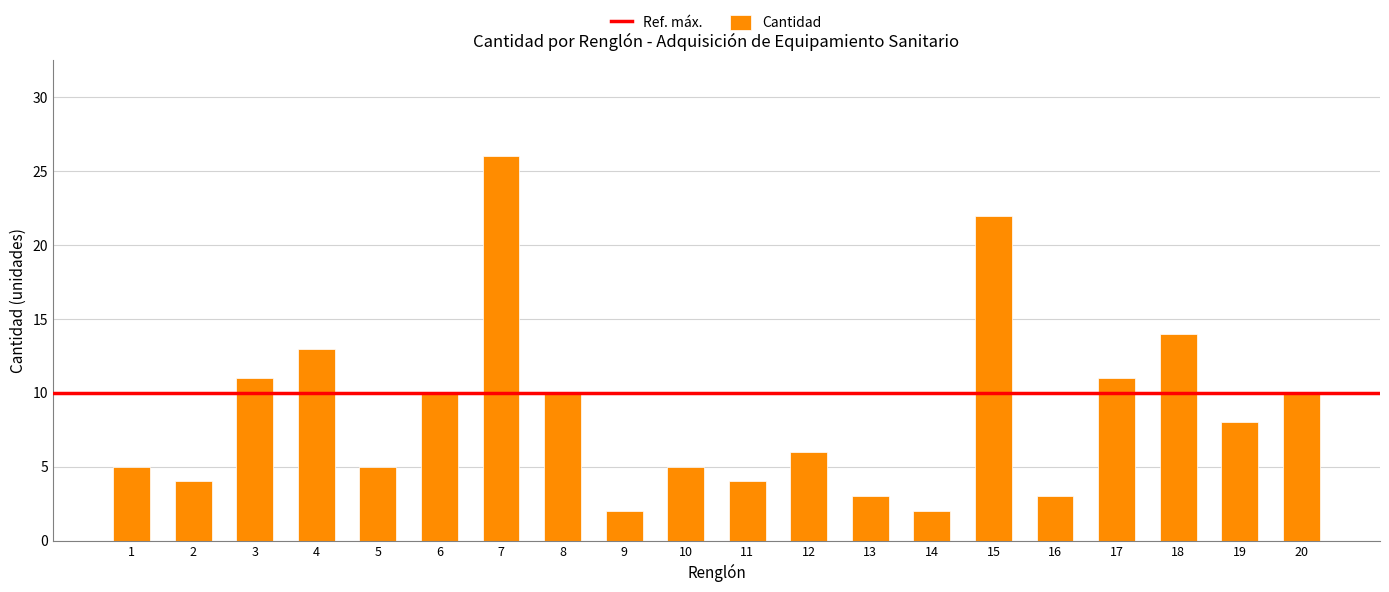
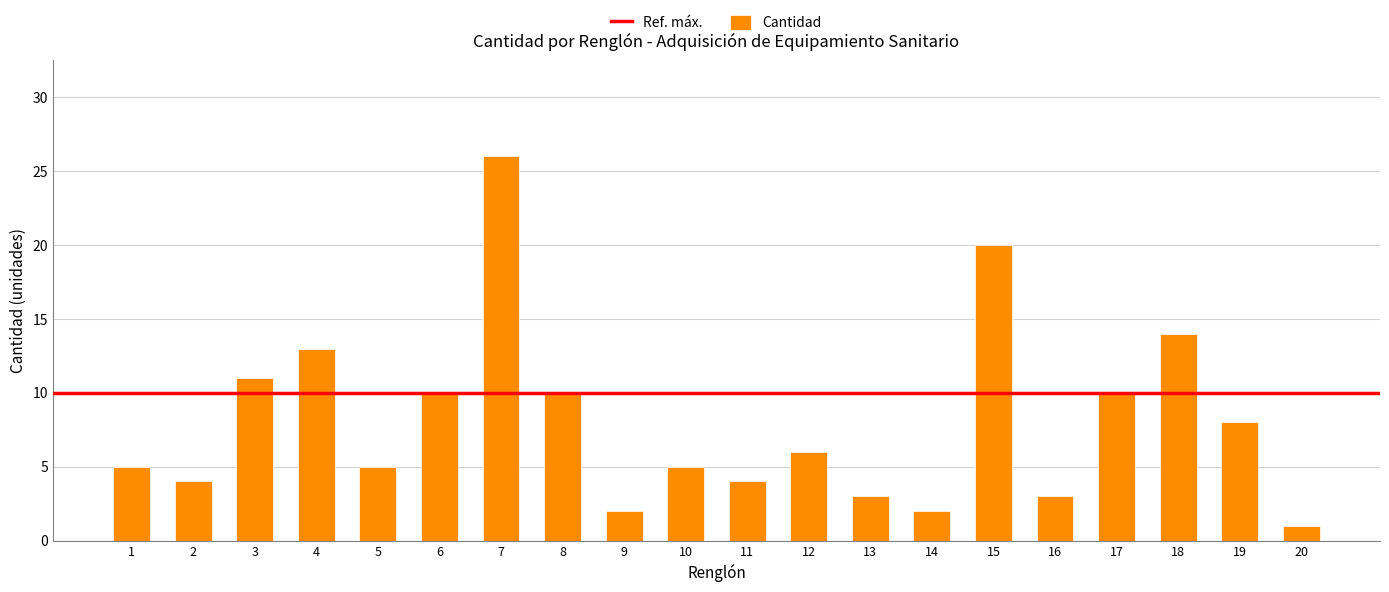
15: 22 -> 20
17: 11 -> 10
20: 10 -> 1
